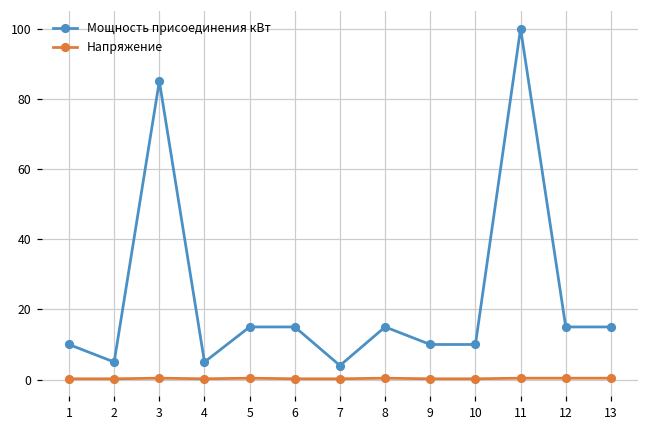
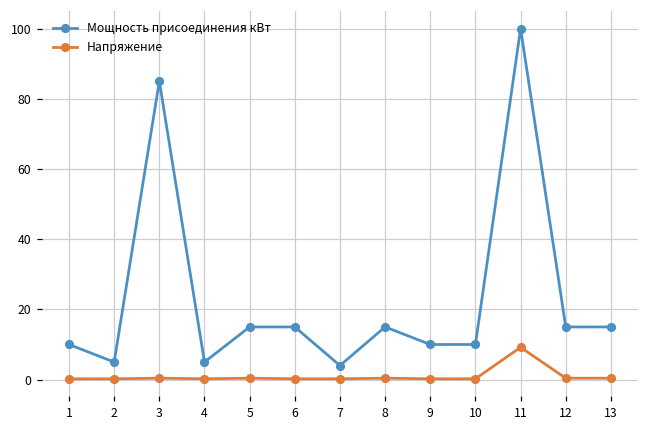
Напряжение, 11: 0 -> 9
